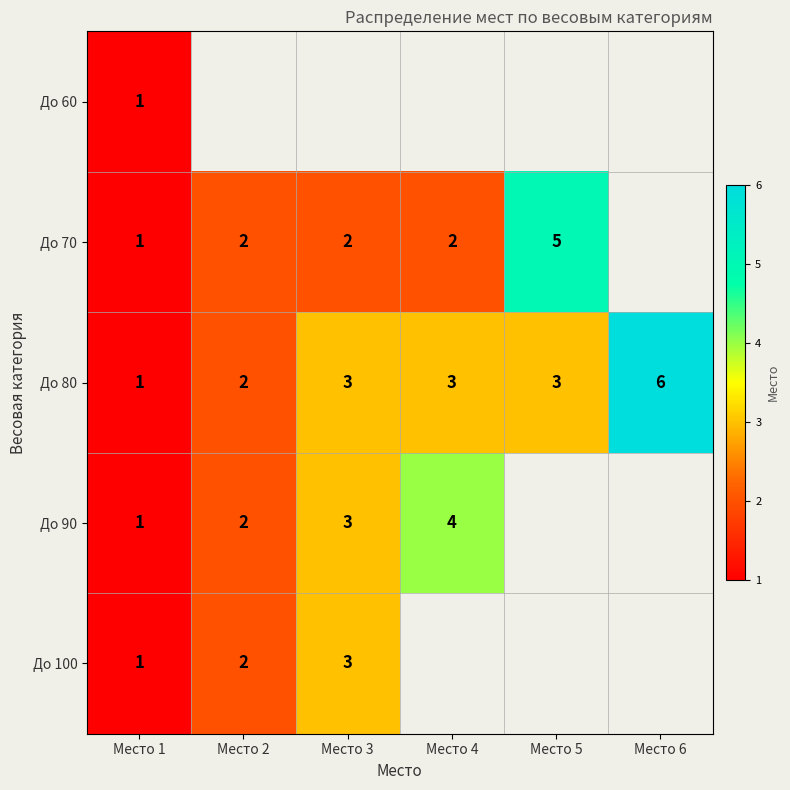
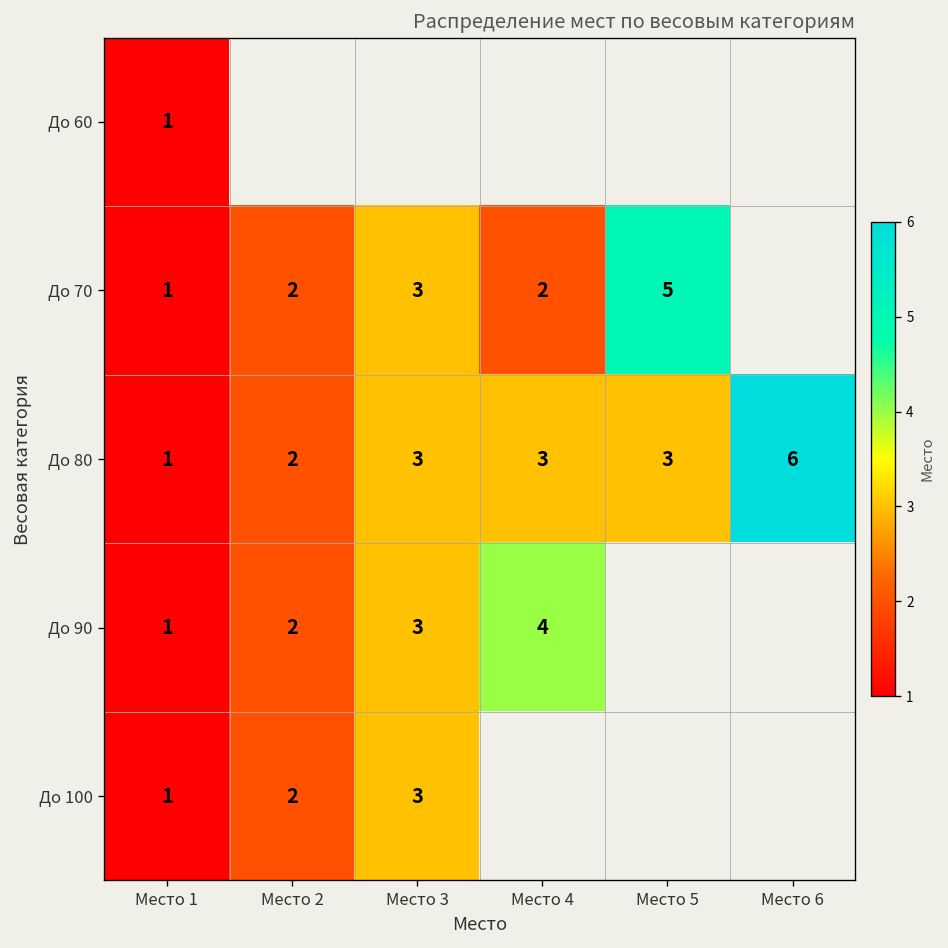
До 70, Место 3: 2 -> 3
